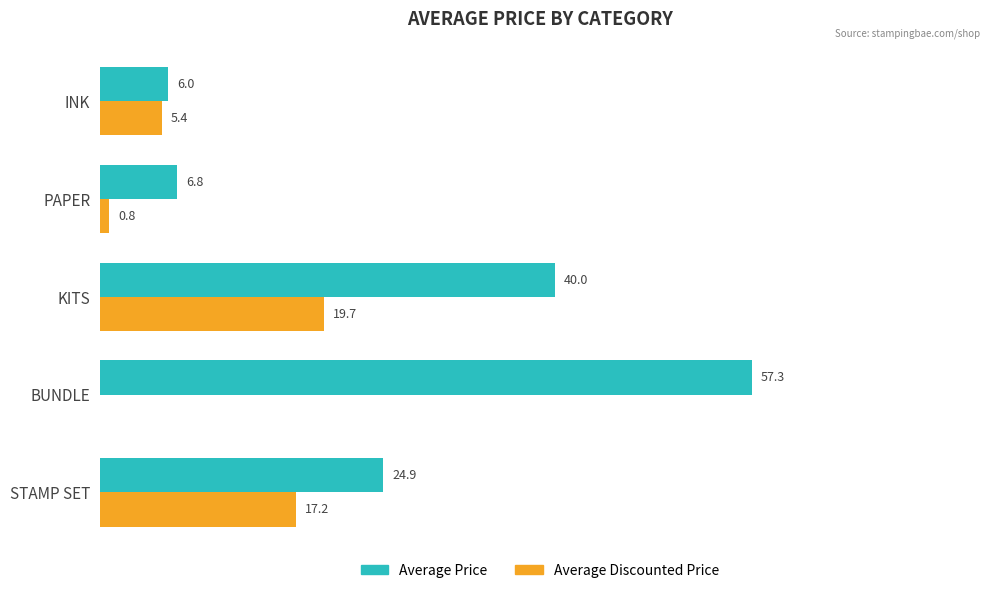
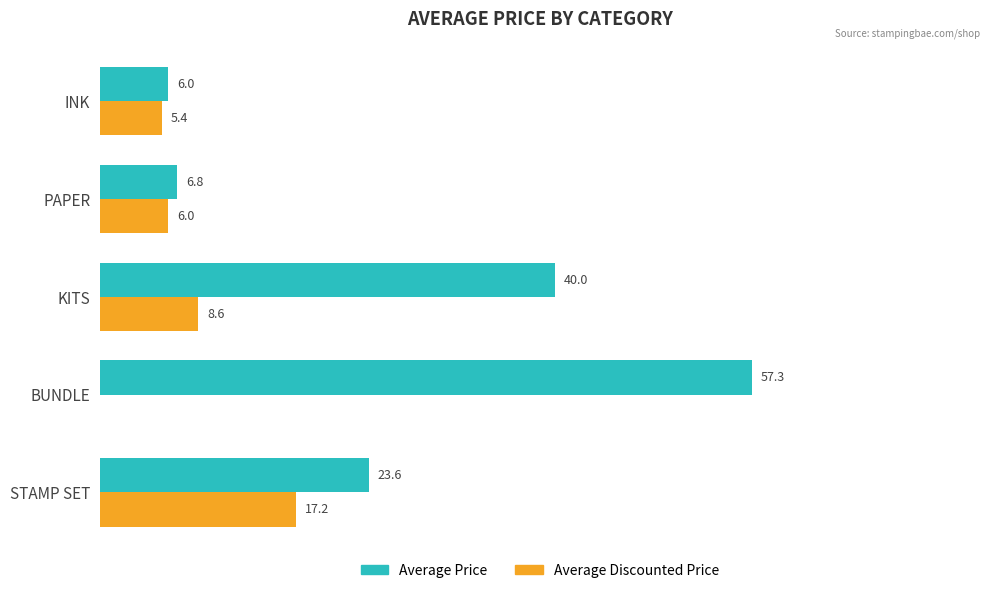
Average Discounted Price, PAPER: 0.8 -> 6.0
Average Discounted Price, KITS: 19.7 -> 8.6
Average Price, STAMP SET: 24.9 -> 23.6
